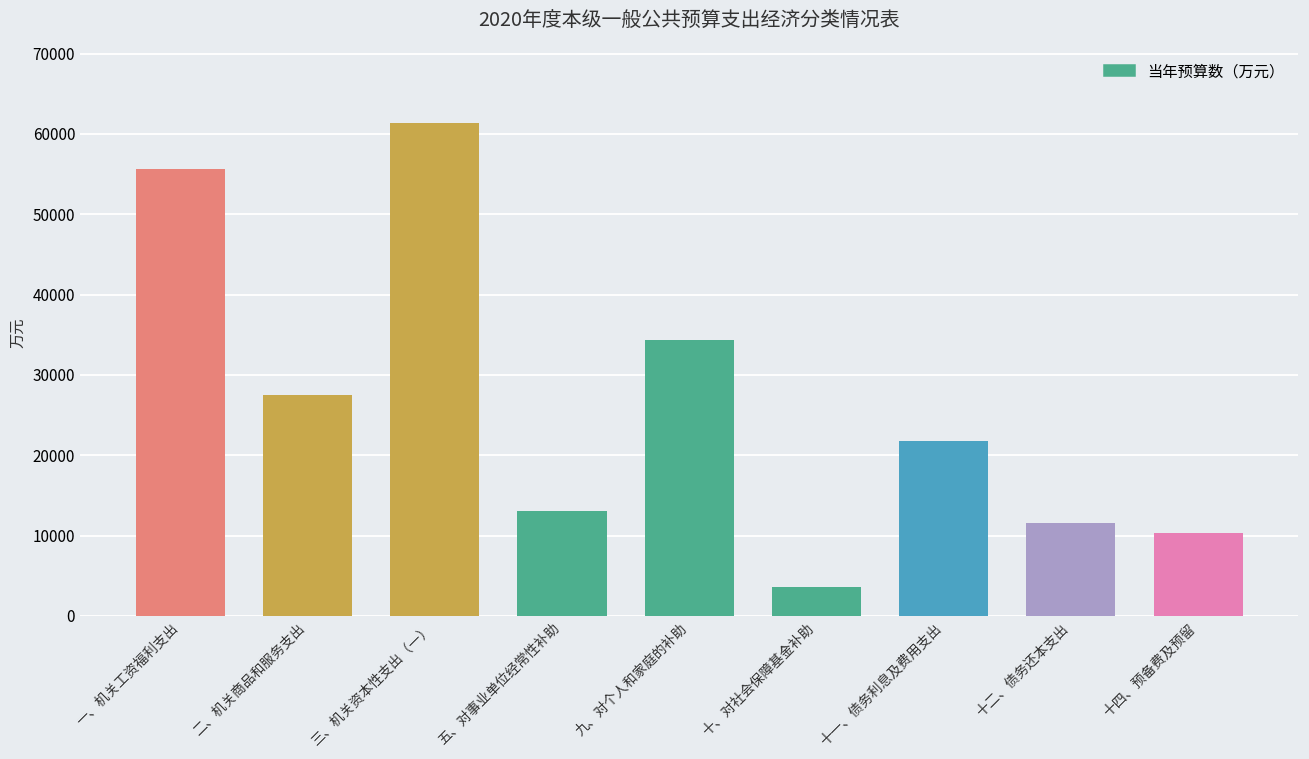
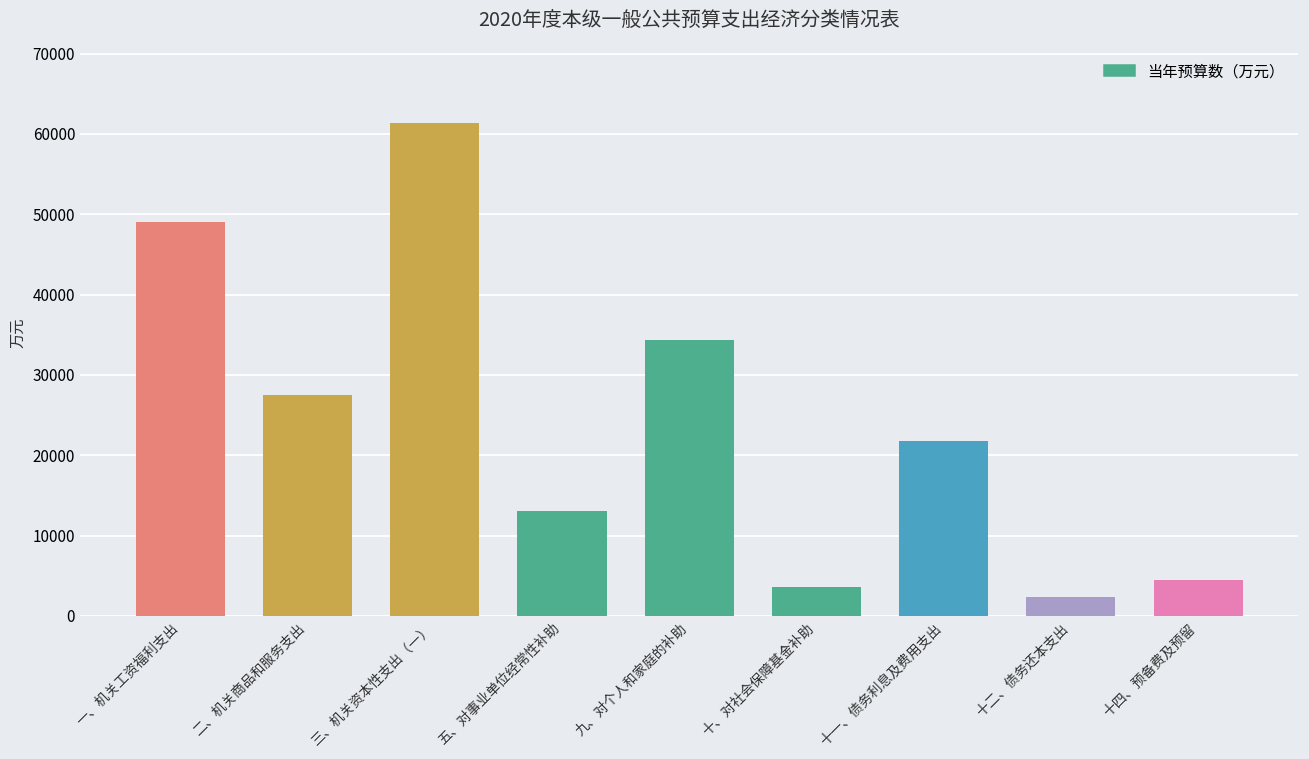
一、机关工资福利支出: 56000 -> 49000
十二、债务还本支出: 12000 -> 2000
十四、预备费及预留: 10000 -> 4000
